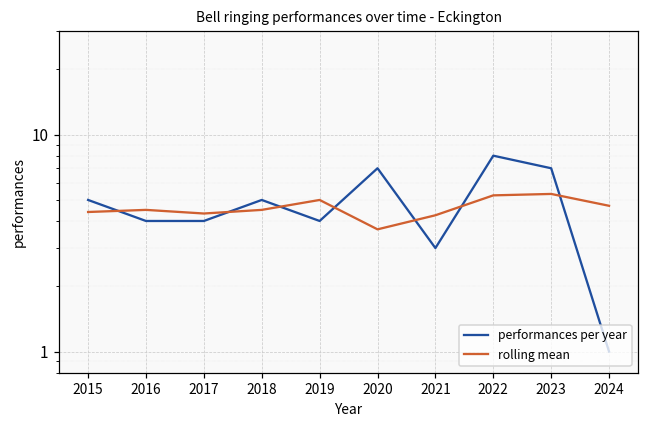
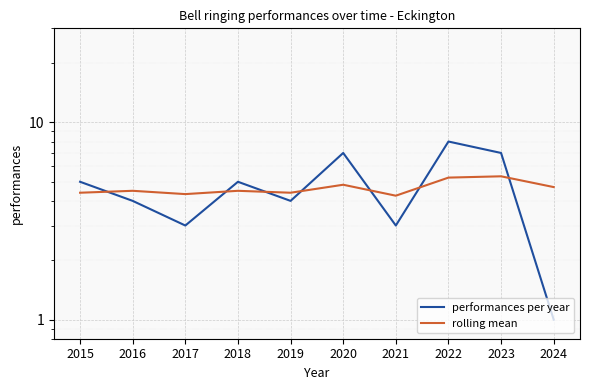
performances per year, 2017: 4 -> 3
rolling mean, 2019: 5.0 -> 4.4
rolling mean, 2020: 3.7 -> 4.8
